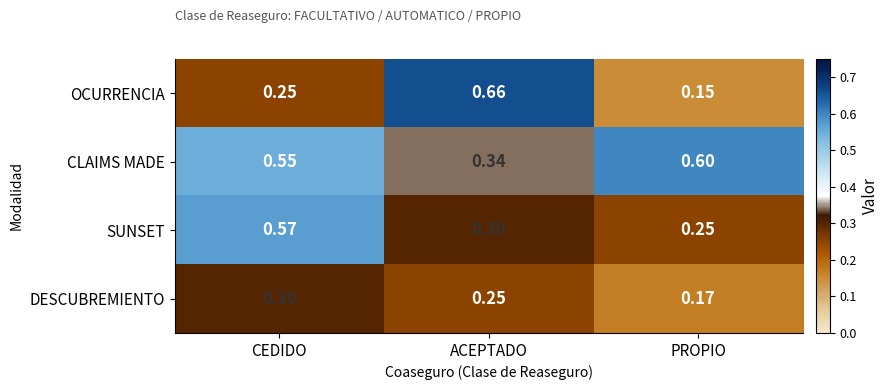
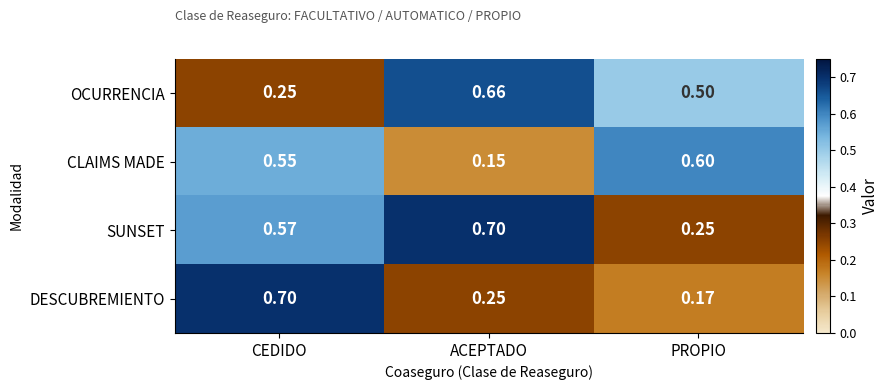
OCURRENCIA, PROPIO: 0.15 -> 0.50
CLAIMS MADE, ACEPTADO: 0.34 -> 0.15
SUNSET, ACEPTADO: 0.30 -> 0.70
DESCUBREMIENTO, CEDIDO: 0.30 -> 0.70
